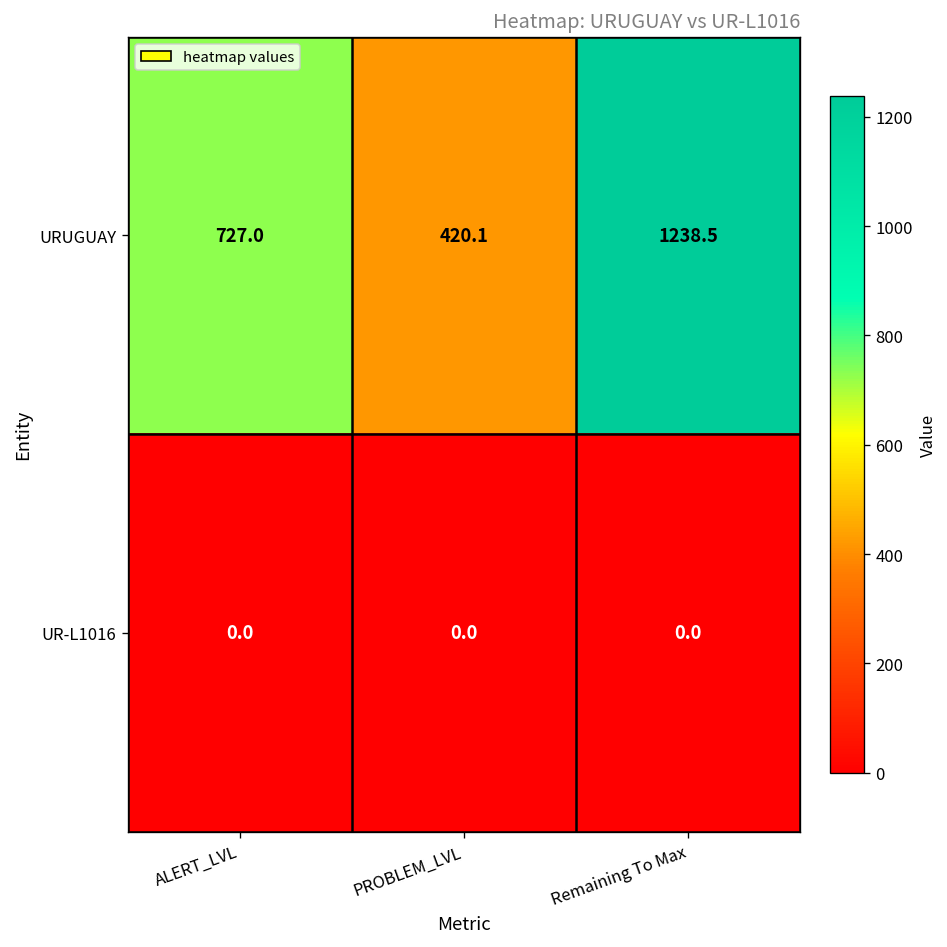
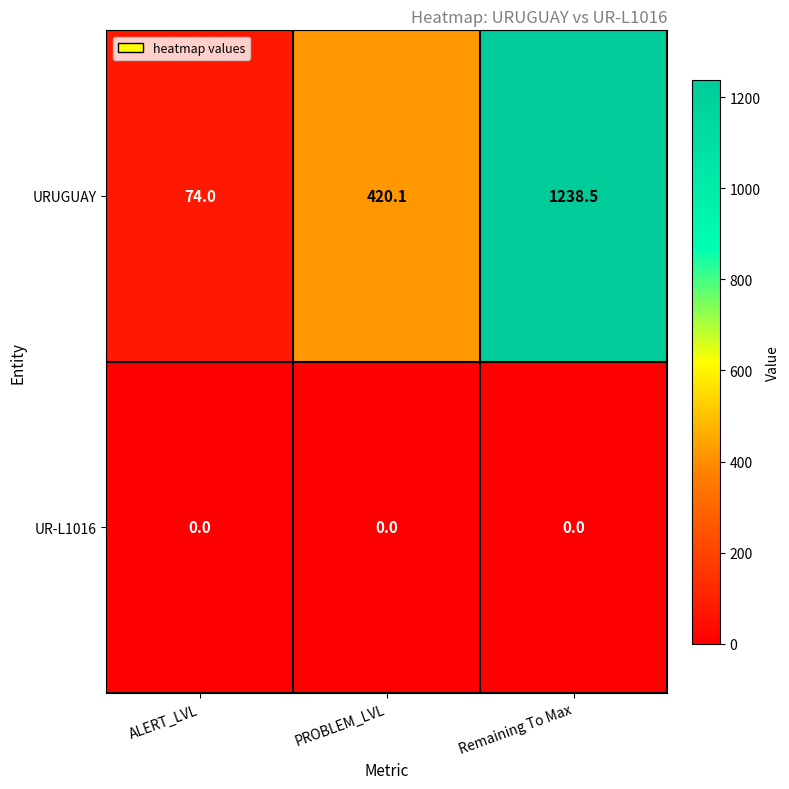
URUGUAY, ALERT_LVL: 727.0 -> 74.0
